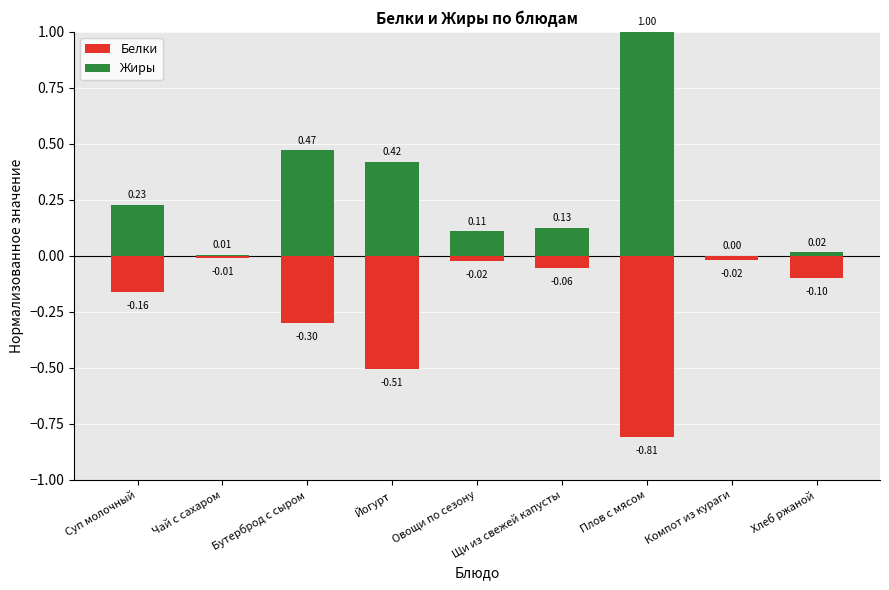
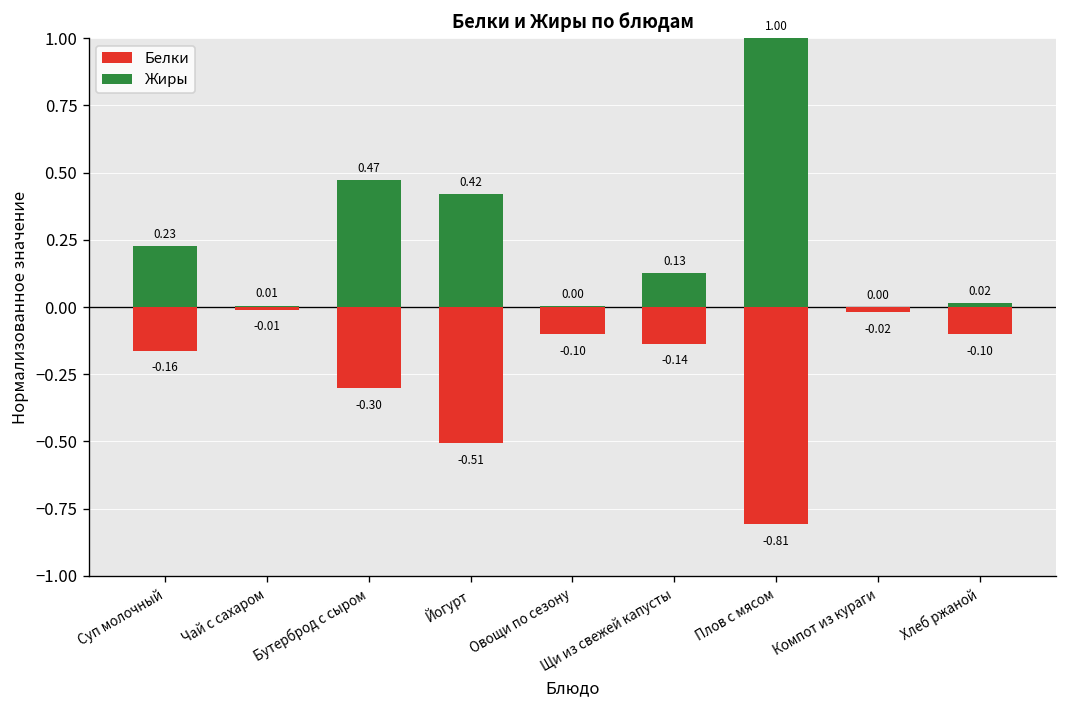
Белки, Овощи по сезону: -0.02 -> -0.10
Жиры, Овощи по сезону: 0.11 -> 0.00
Белки, Щи из свежей капусты: -0.06 -> -0.14
